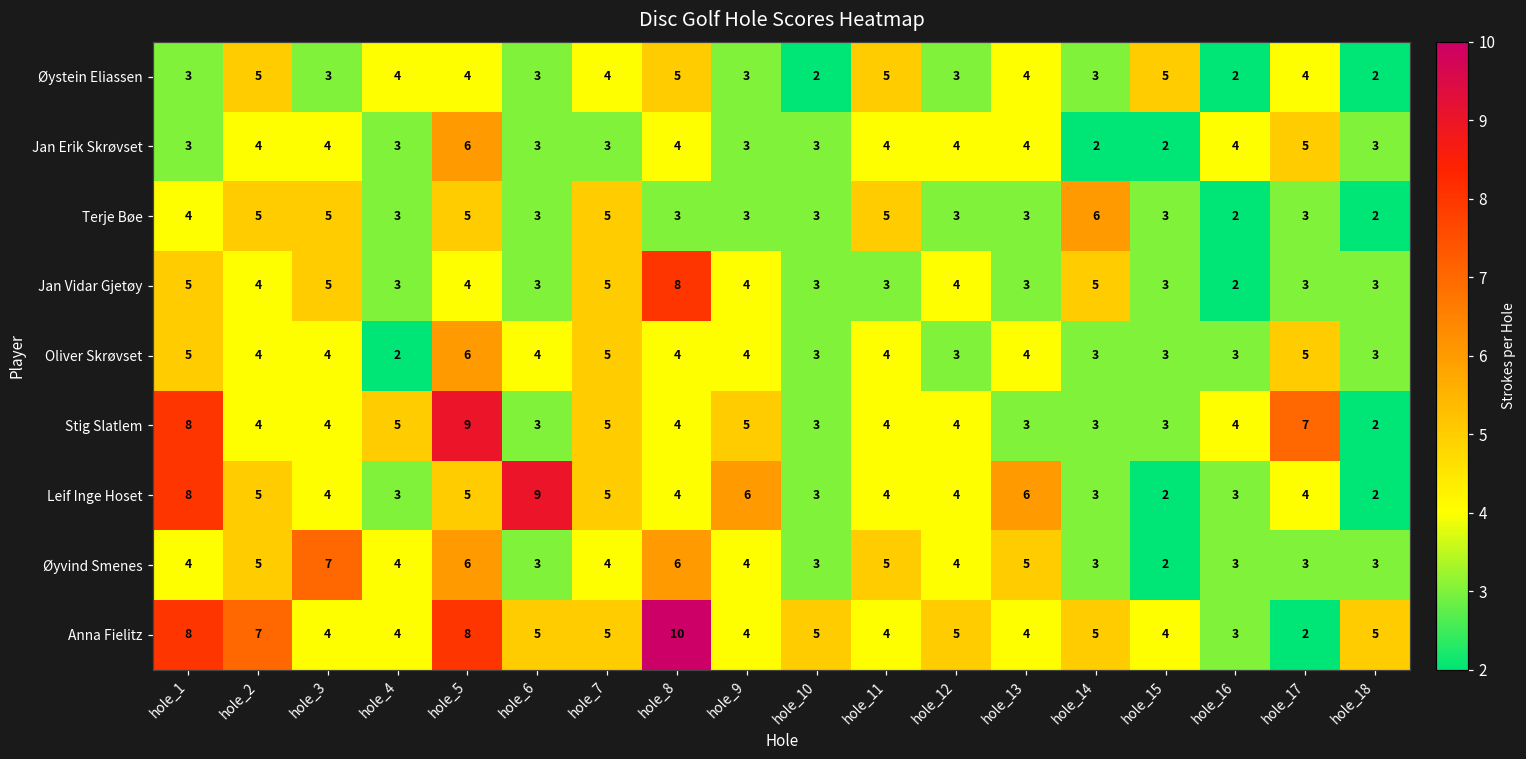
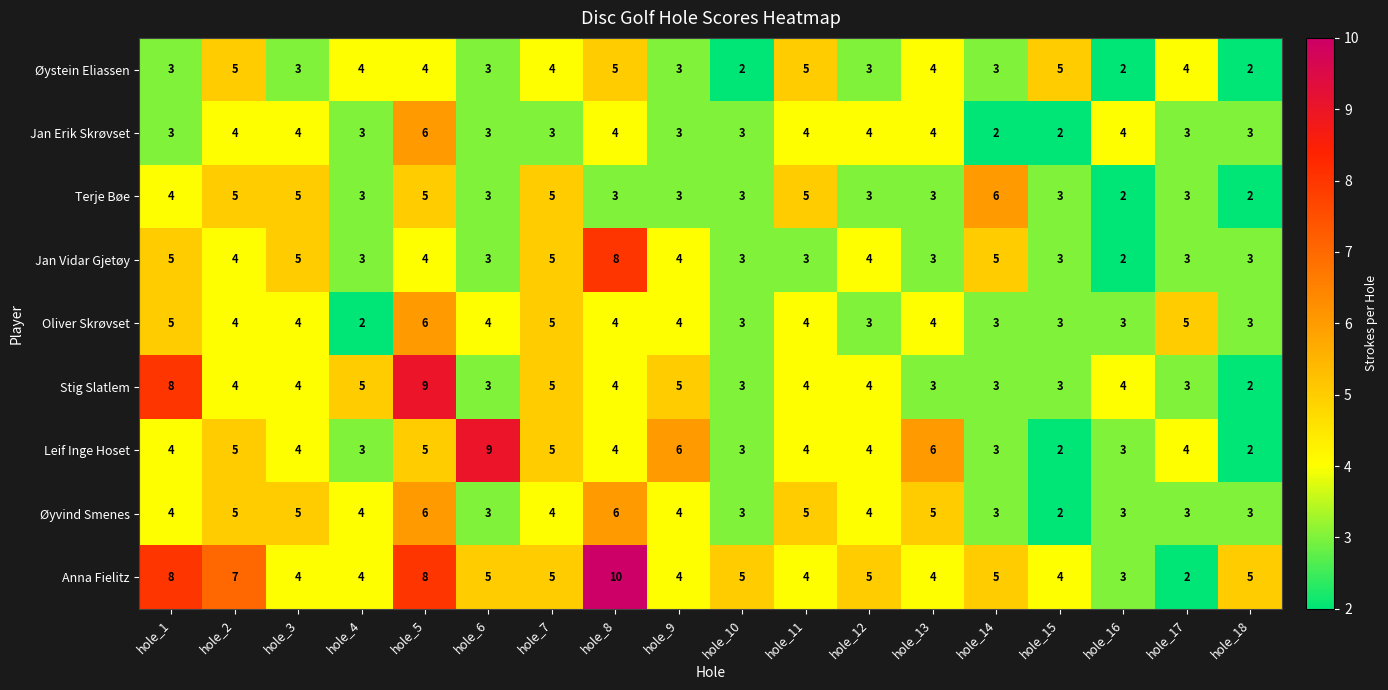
Jan Erik Skrøvset, hole_17: 5 -> 3
Stig Slatlem, hole_17: 7 -> 3
Leif Inge Hoset, hole_1: 8 -> 4
Øyvind Smenes, hole_3: 7 -> 5
